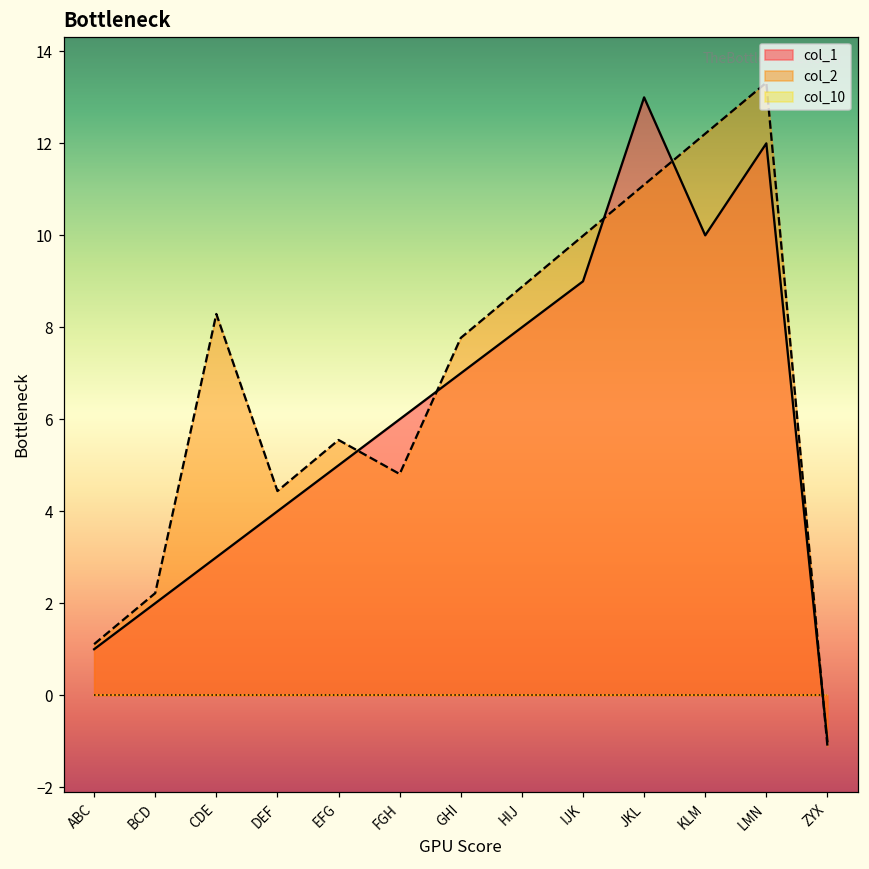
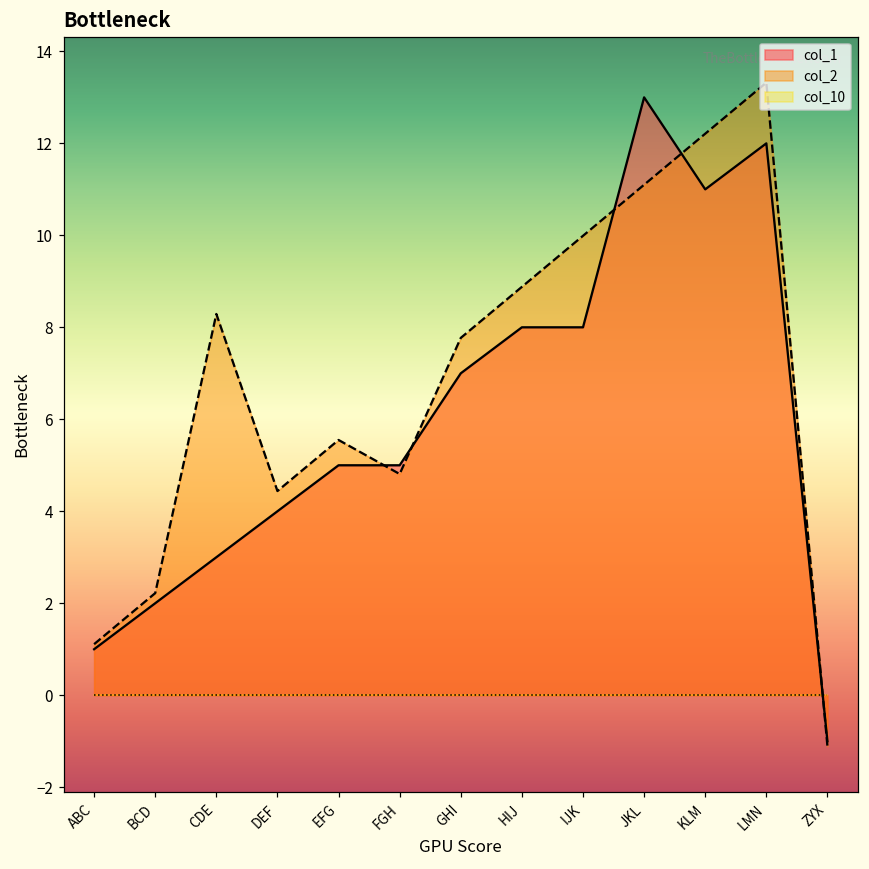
col_1, FGH: 6 -> 5
col_1, IJK: 9 -> 8
col_1, KLM: 10 -> 11
